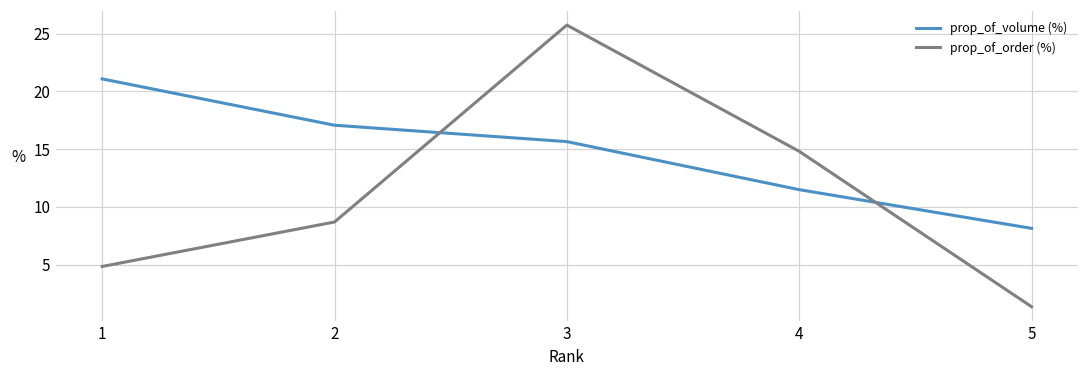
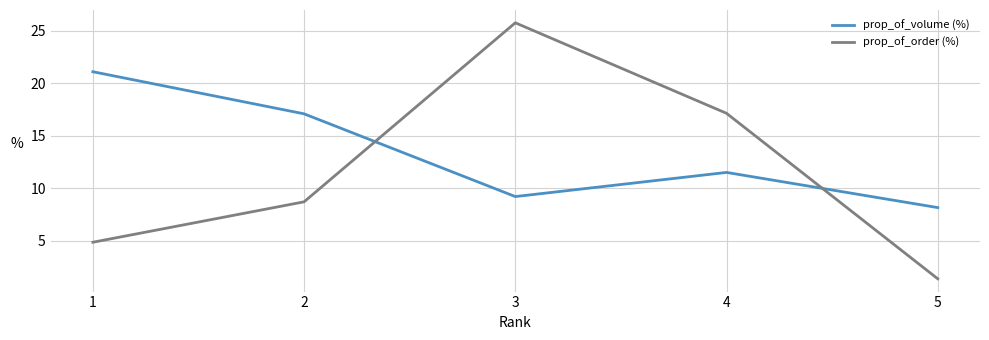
prop_of_volume (%), 3: 15.7 -> 9.2
prop_of_order (%), 4: 14.8 -> 17.1
